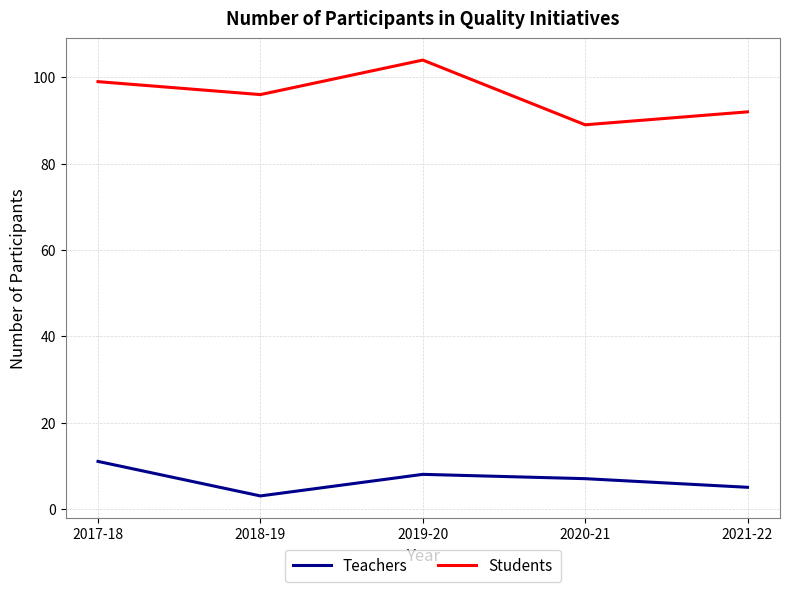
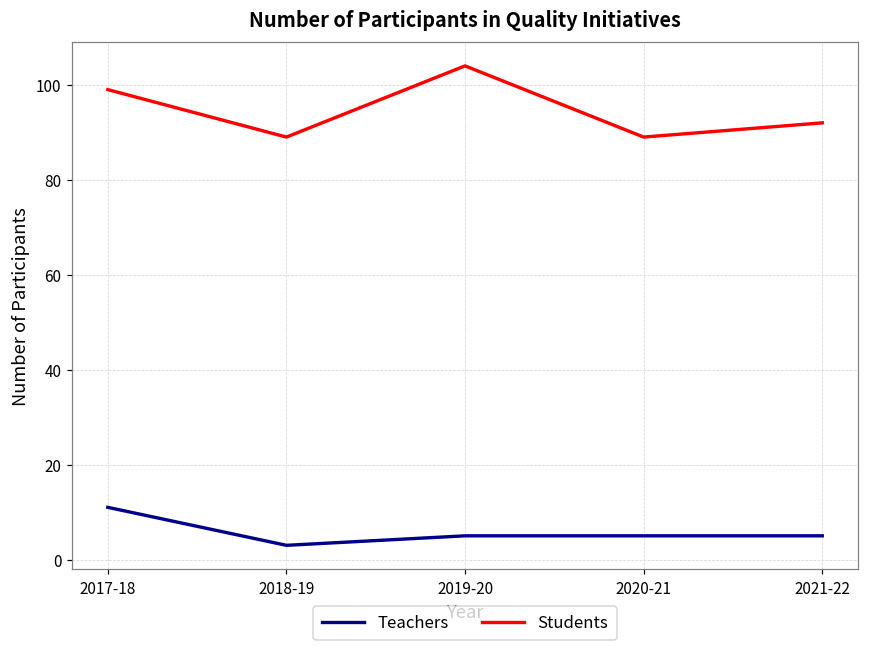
Students, 2018-19: 96 -> 89
Teachers, 2019-20: 8 -> 5
Teachers, 2020-21: 7 -> 5
